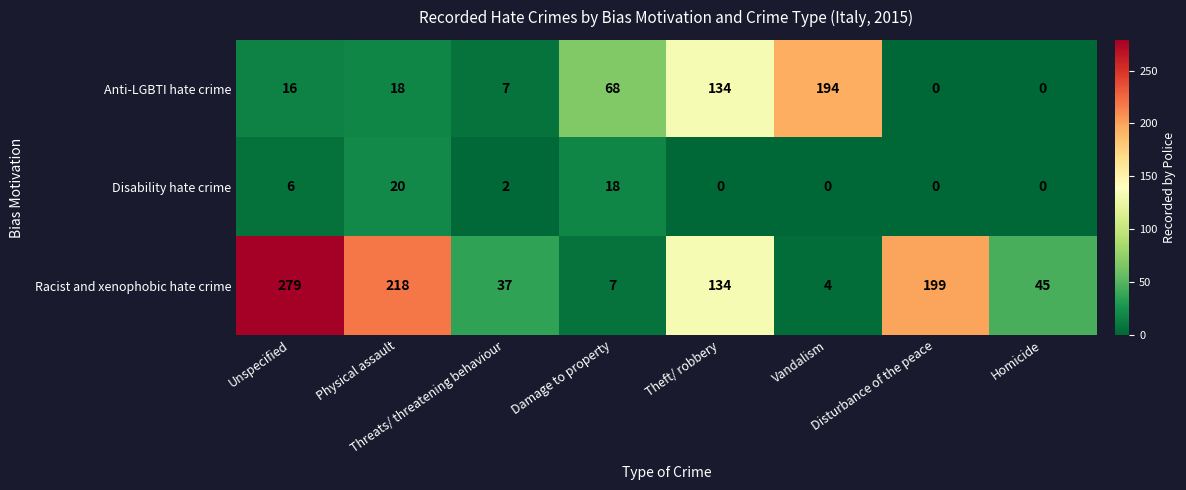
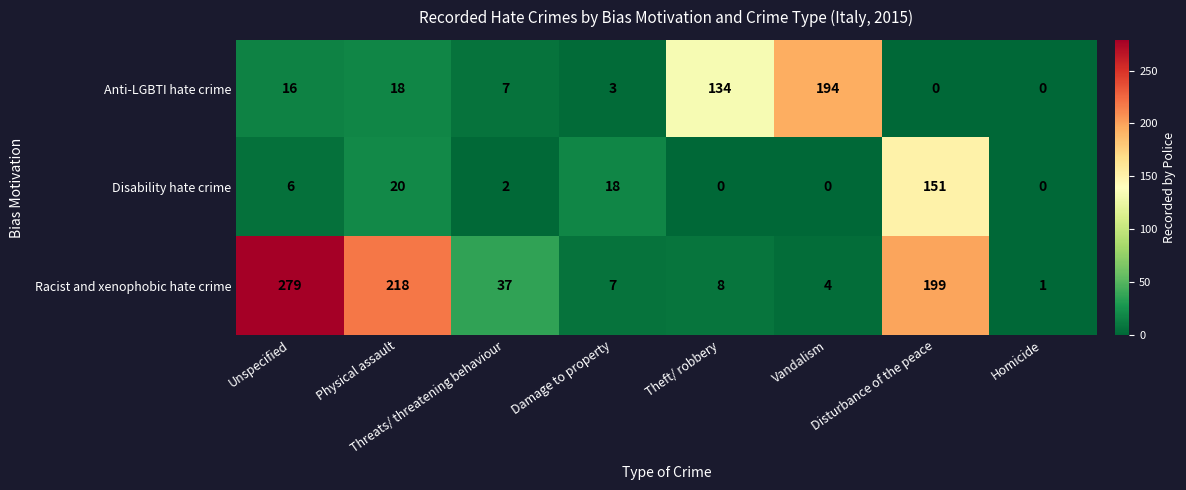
Anti-LGBTI hate crime, Damage to property: 68 -> 3
Disability hate crime, Disturbance of the peace: 0 -> 151
Racist and xenophobic hate crime, Theft/ robbery: 134 -> 8
Racist and xenophobic hate crime, Homicide: 45 -> 1
